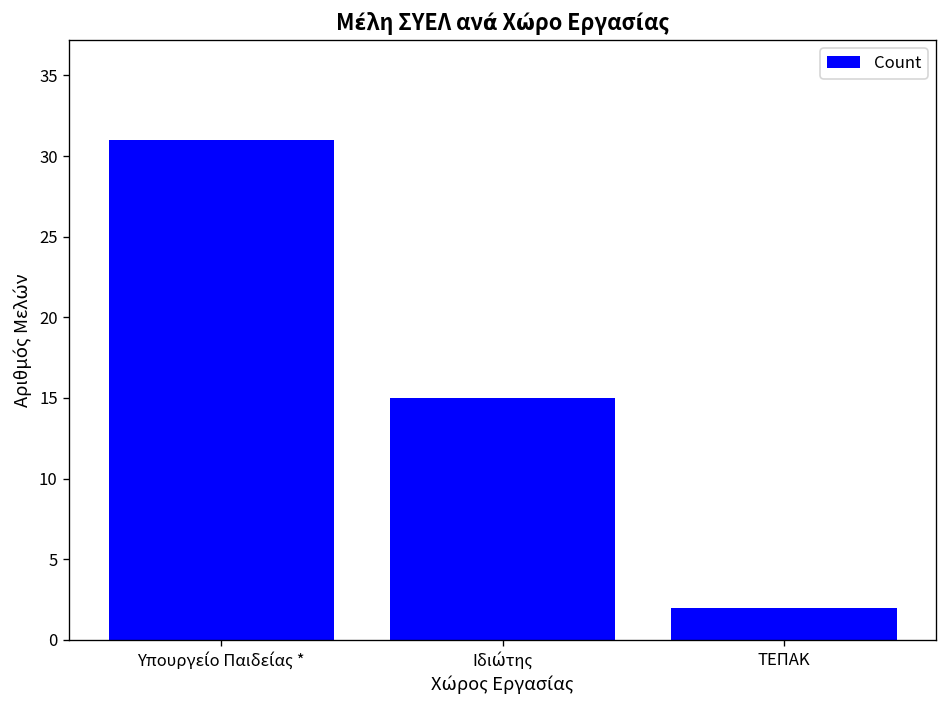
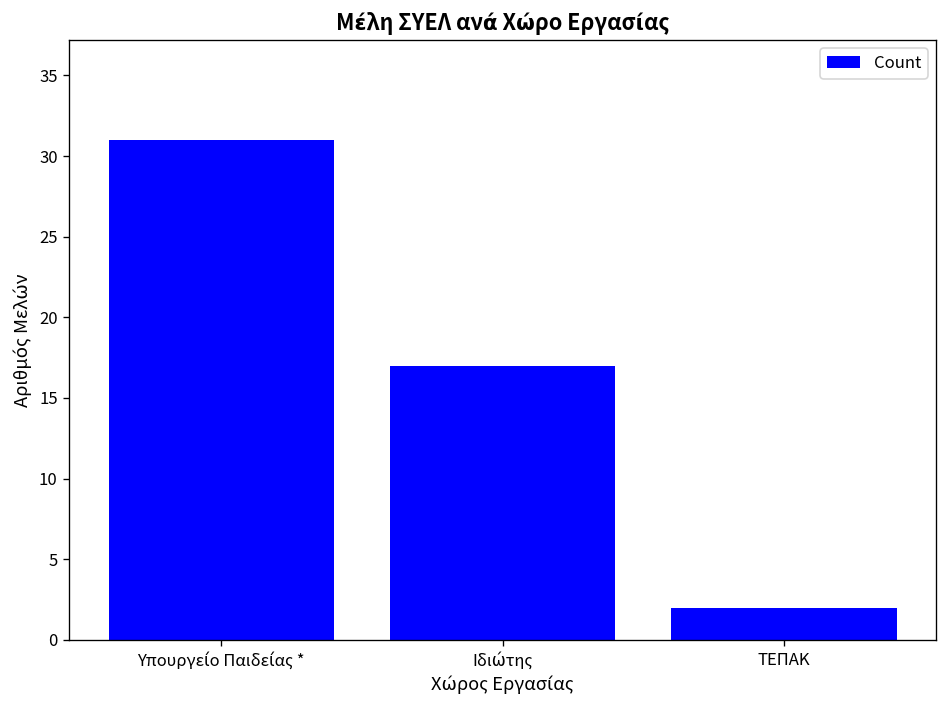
Ιδιώτης: 15 -> 17
